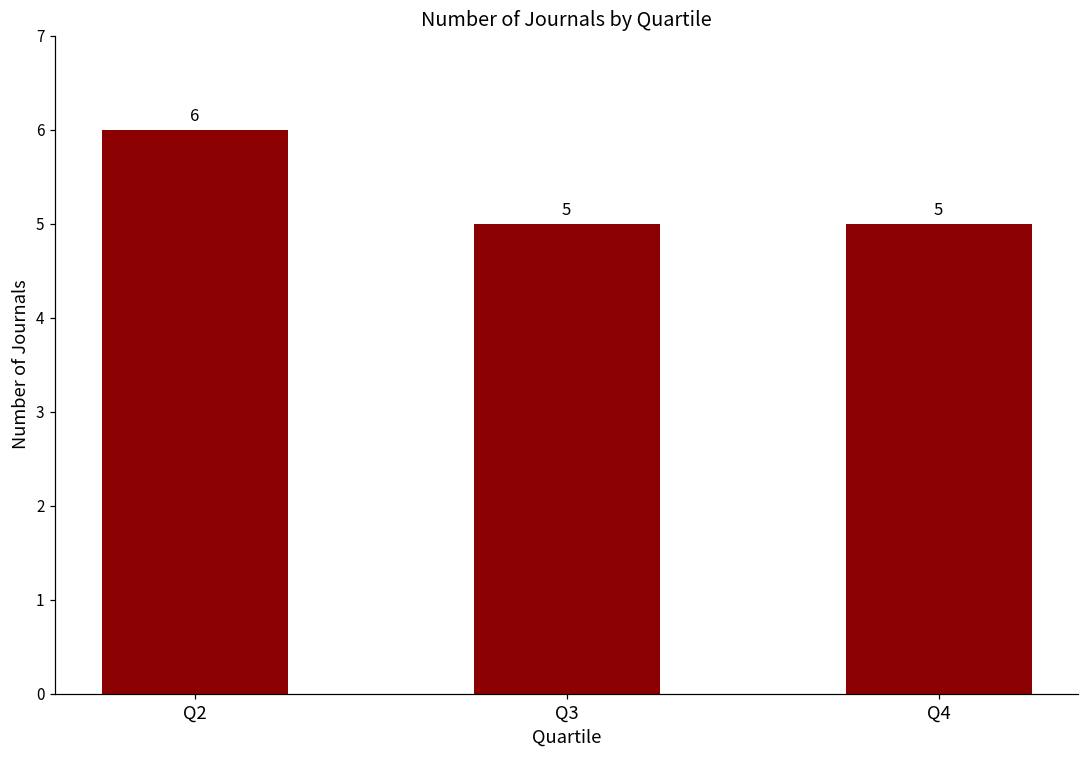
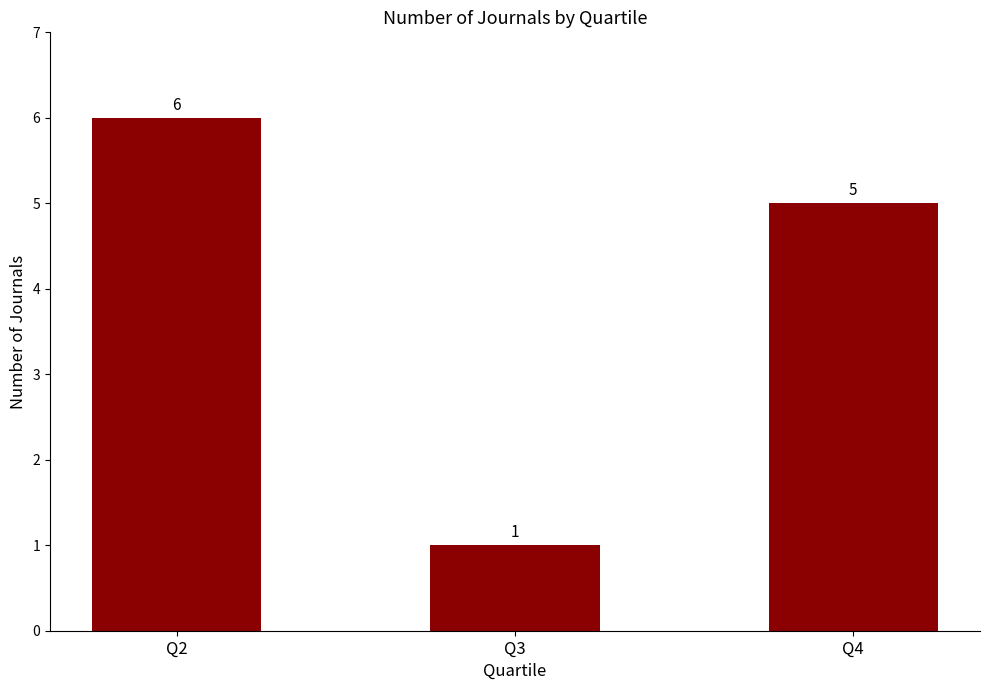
Q3: 5 -> 1
